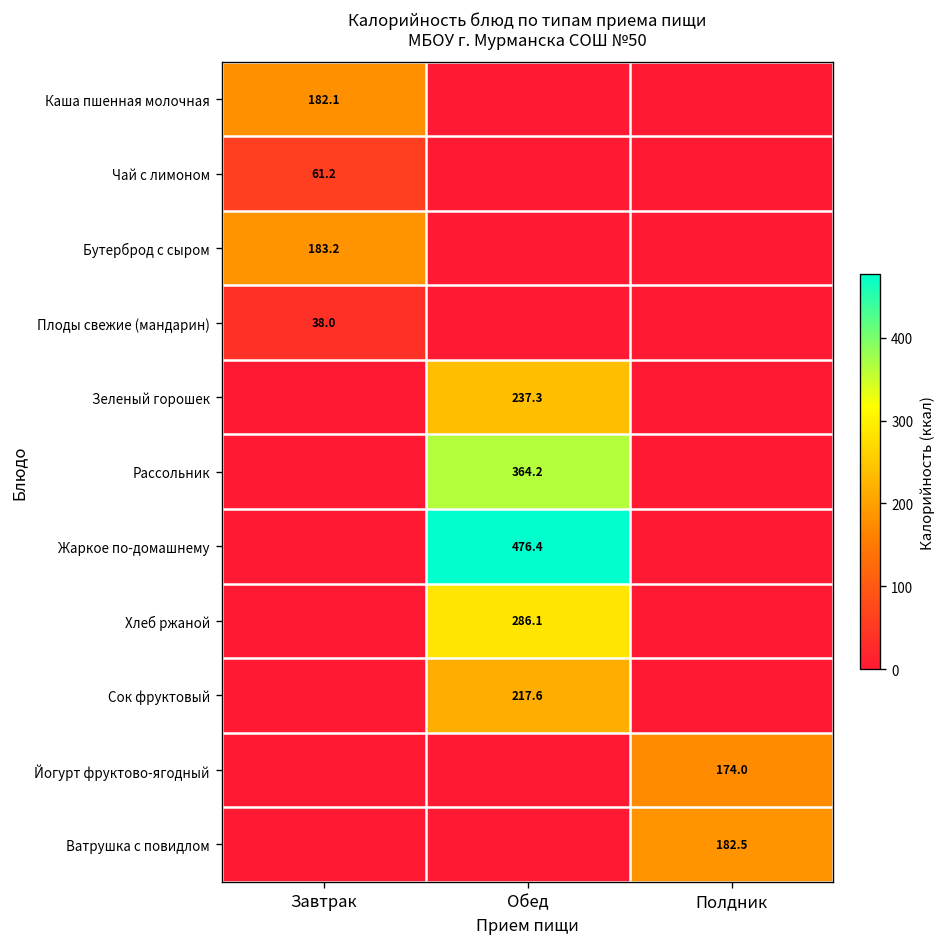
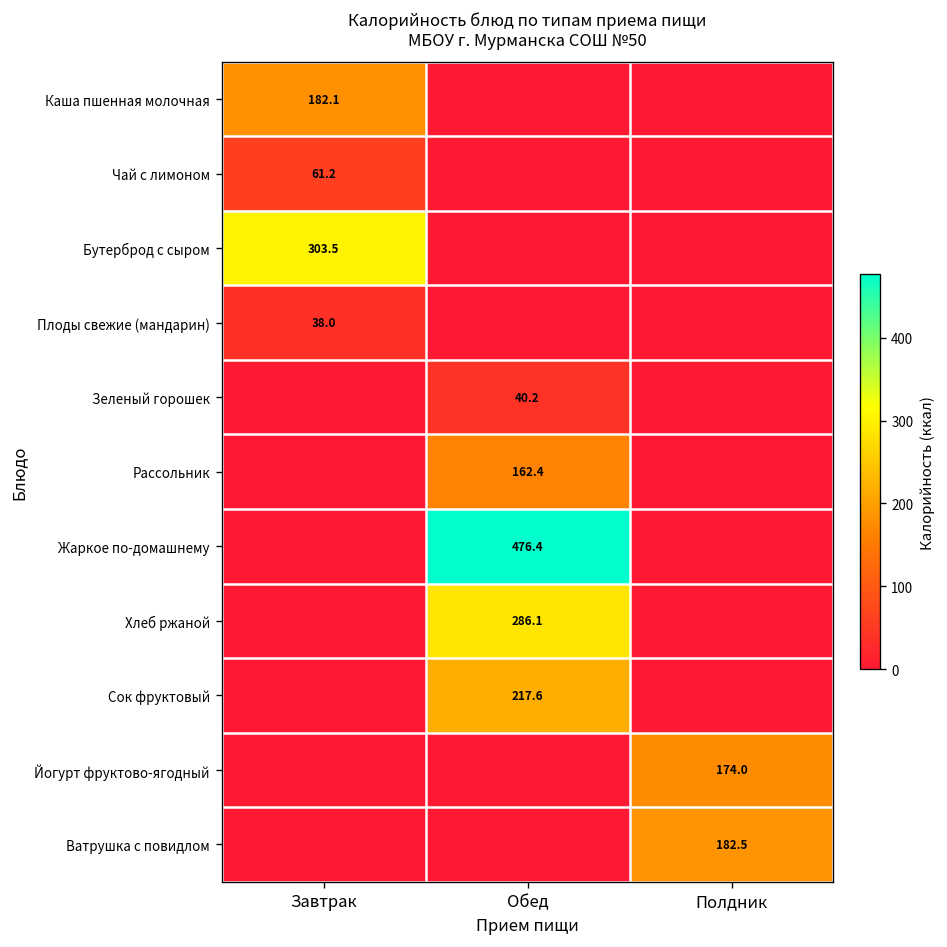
Бутерброд с сыром, Завтрак: 183.2 -> 303.5
Зеленый горошек, Обед: 237.3 -> 40.2
Рассольник, Обед: 364.2 -> 162.4
